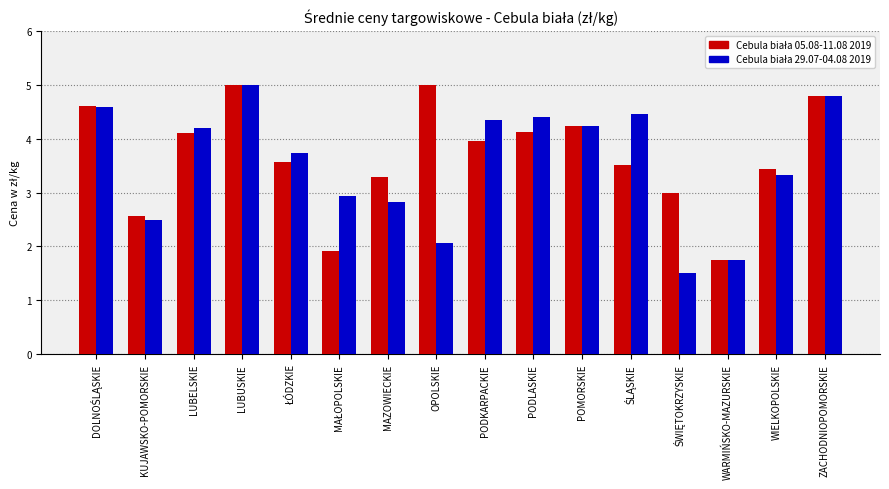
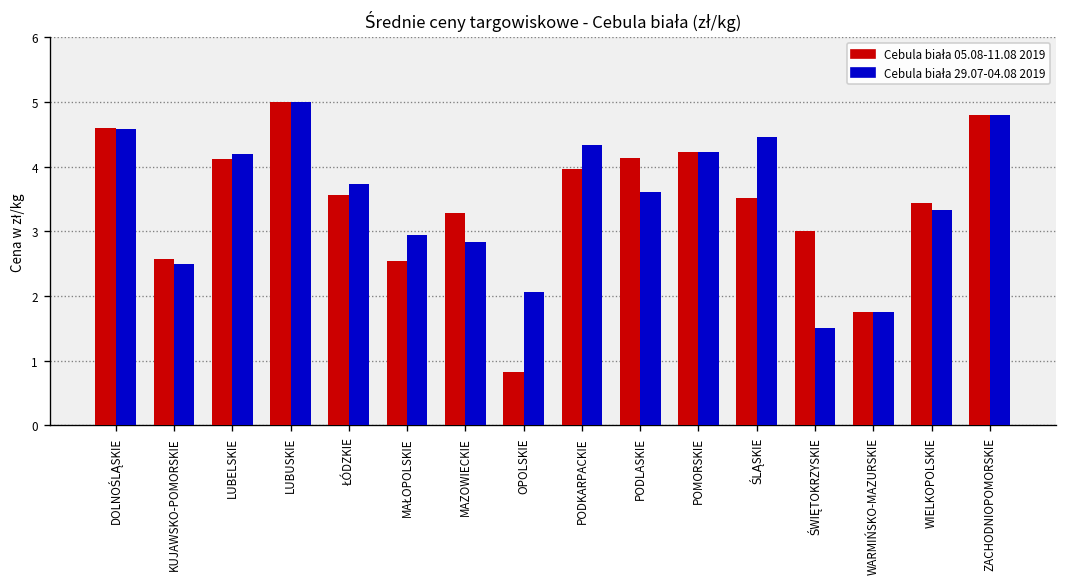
Cebula biała 05.08-11.08 2019, MAŁOPOLSKIE: 1.9 -> 2.5
Cebula biała 05.08-11.08 2019, OPOLSKIE: 5.0 -> 0.8
Cebula biała 29.07-04.08 2019, PODLASKIE: 4.4 -> 3.6
